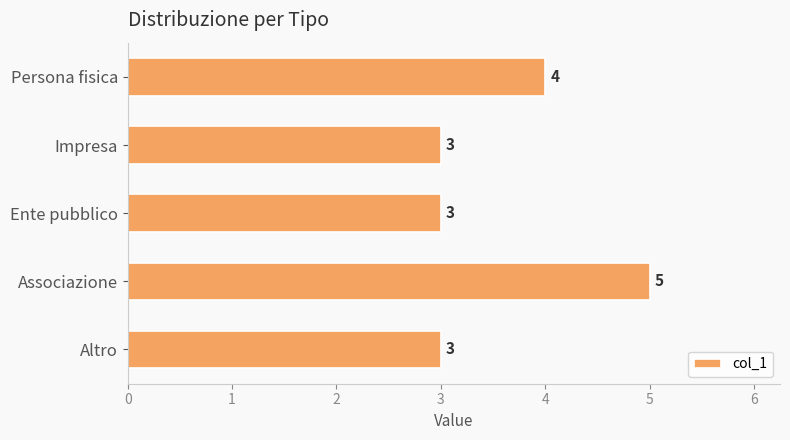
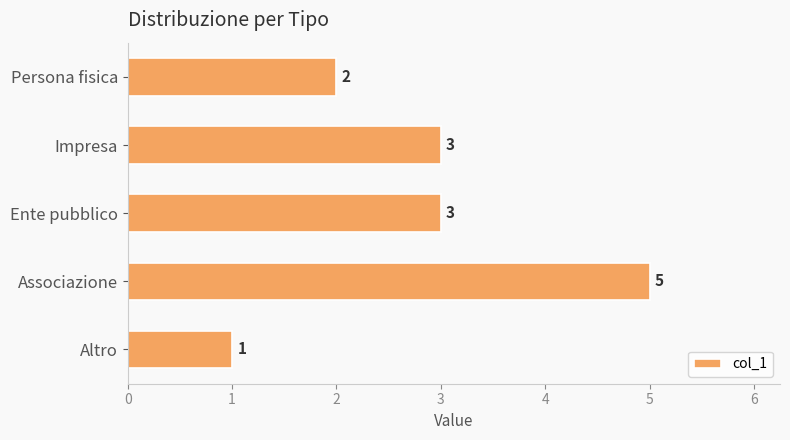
Persona fisica: 4 -> 2
Altro: 3 -> 1
